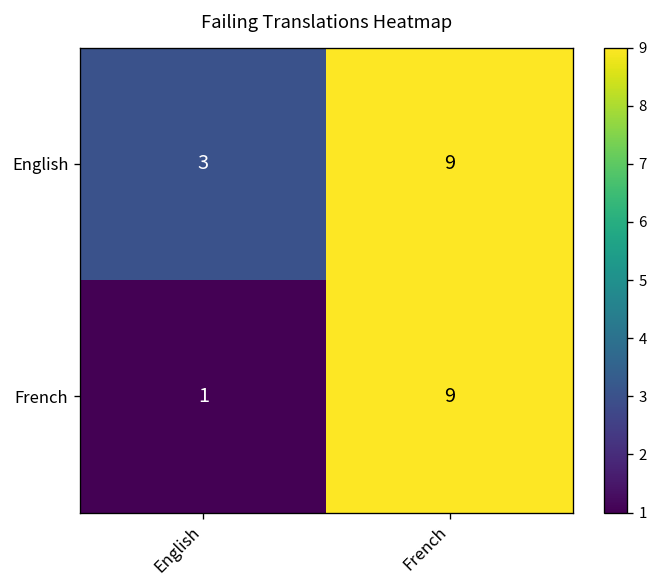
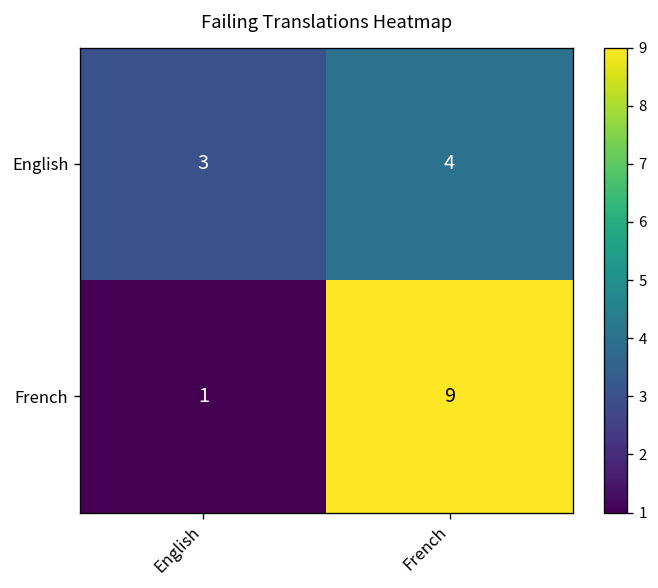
English, French: 9 -> 4
